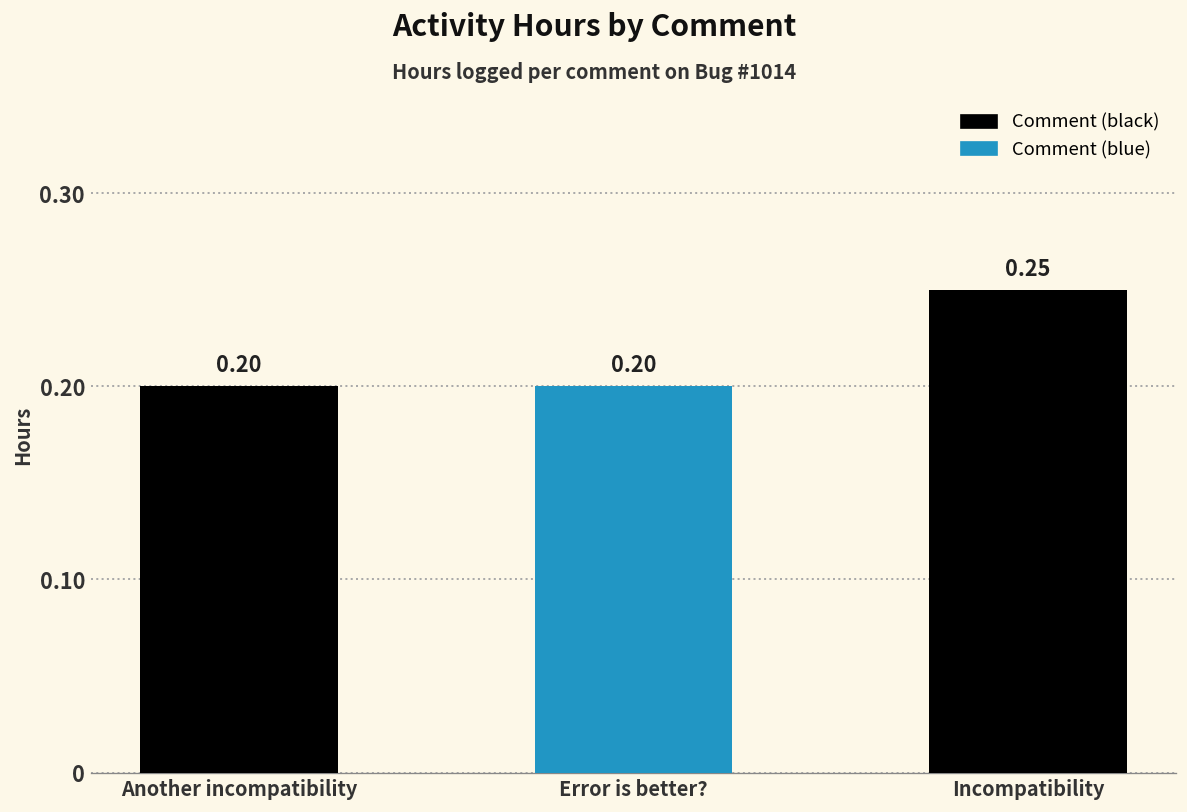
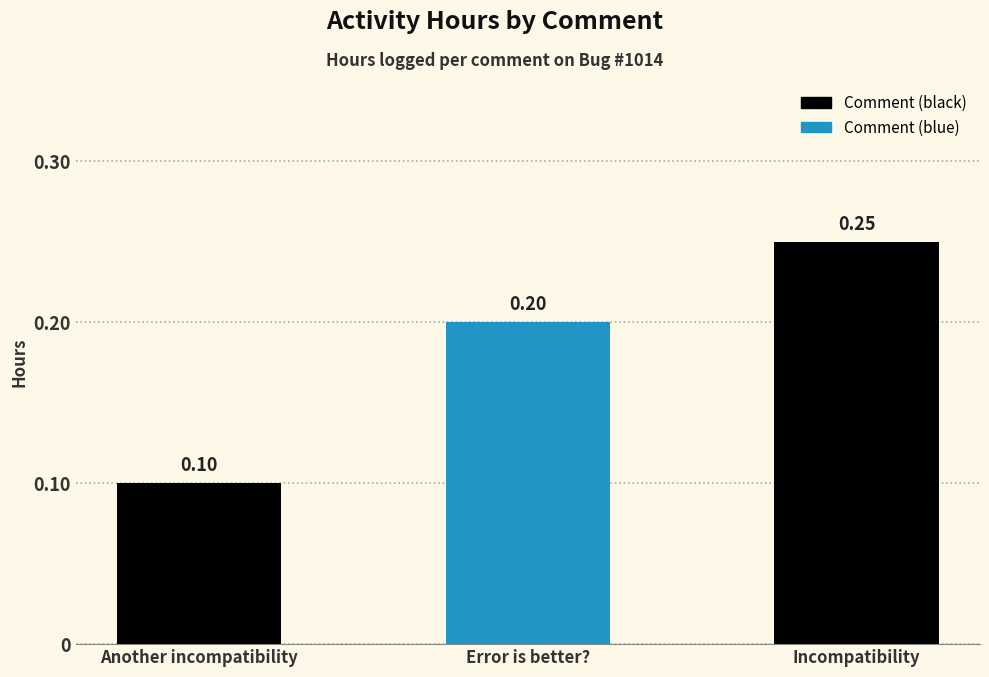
Another incompatibility: 0.20 -> 0.10
